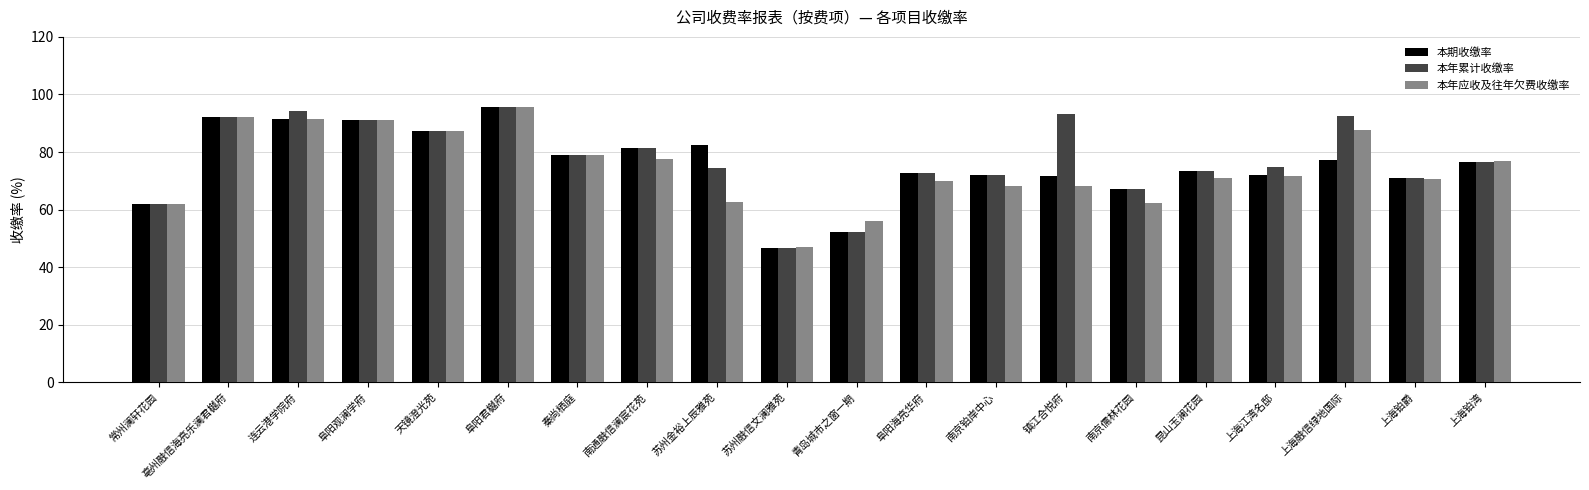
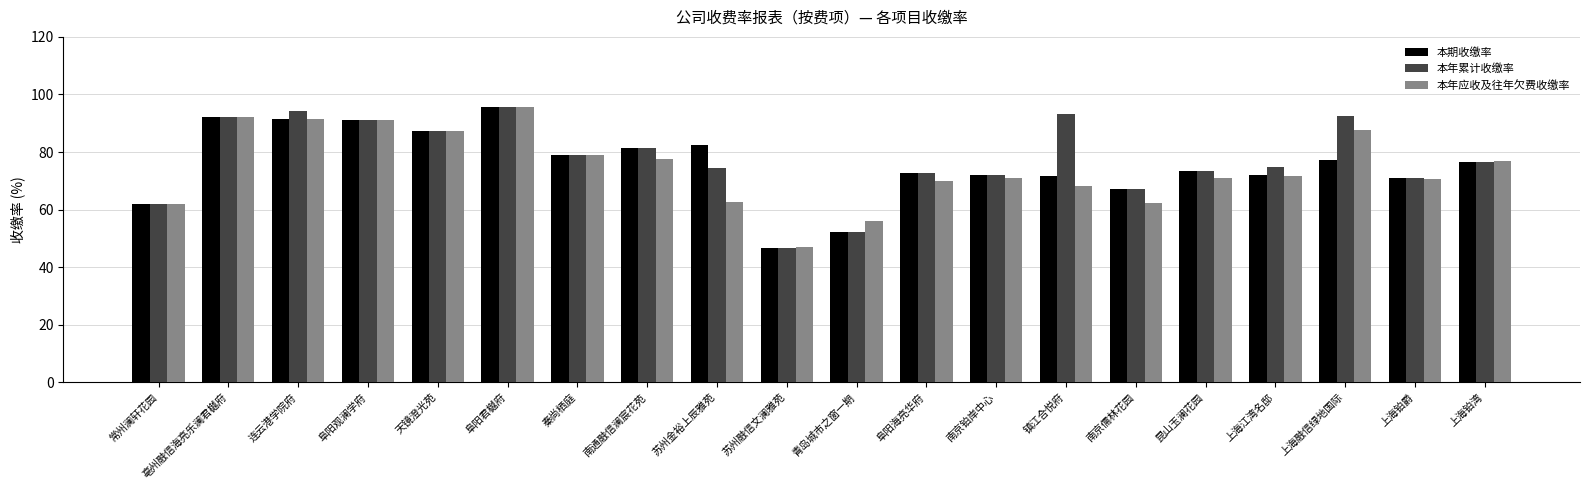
本年应收及往年欠费收缴率, 南京铂岸中心: 68 -> 71
